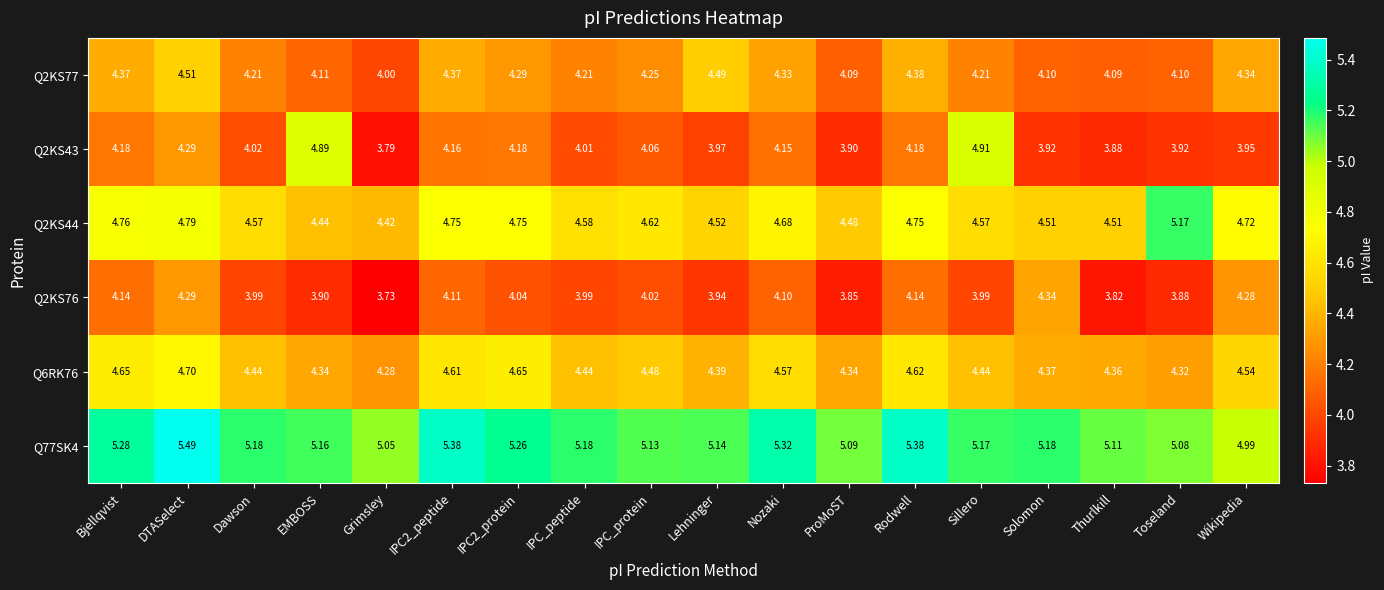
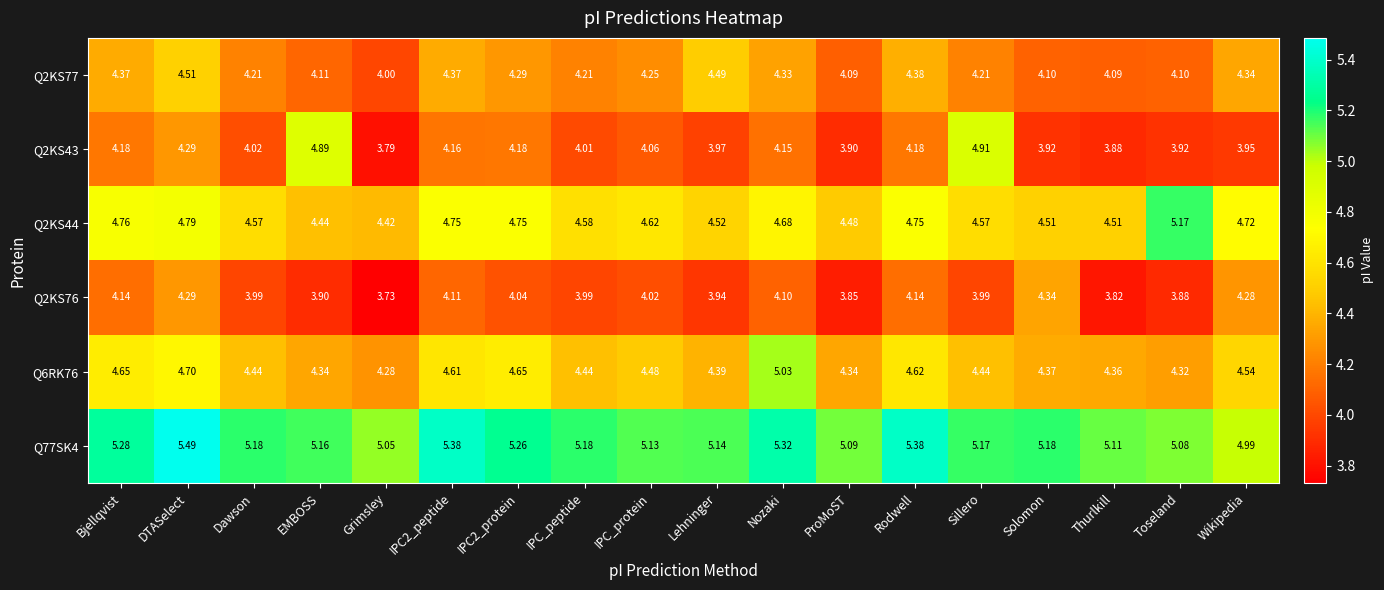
Q6RK76, Nozaki: 4.57 -> 5.03
